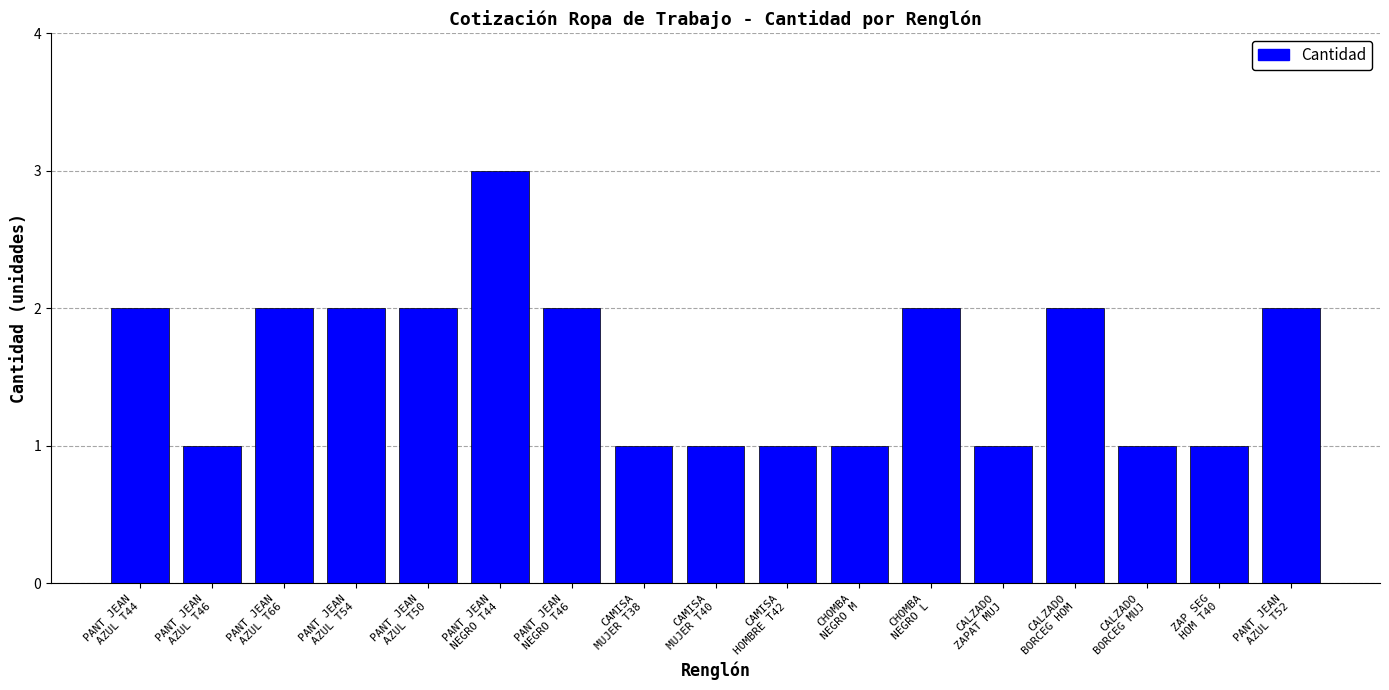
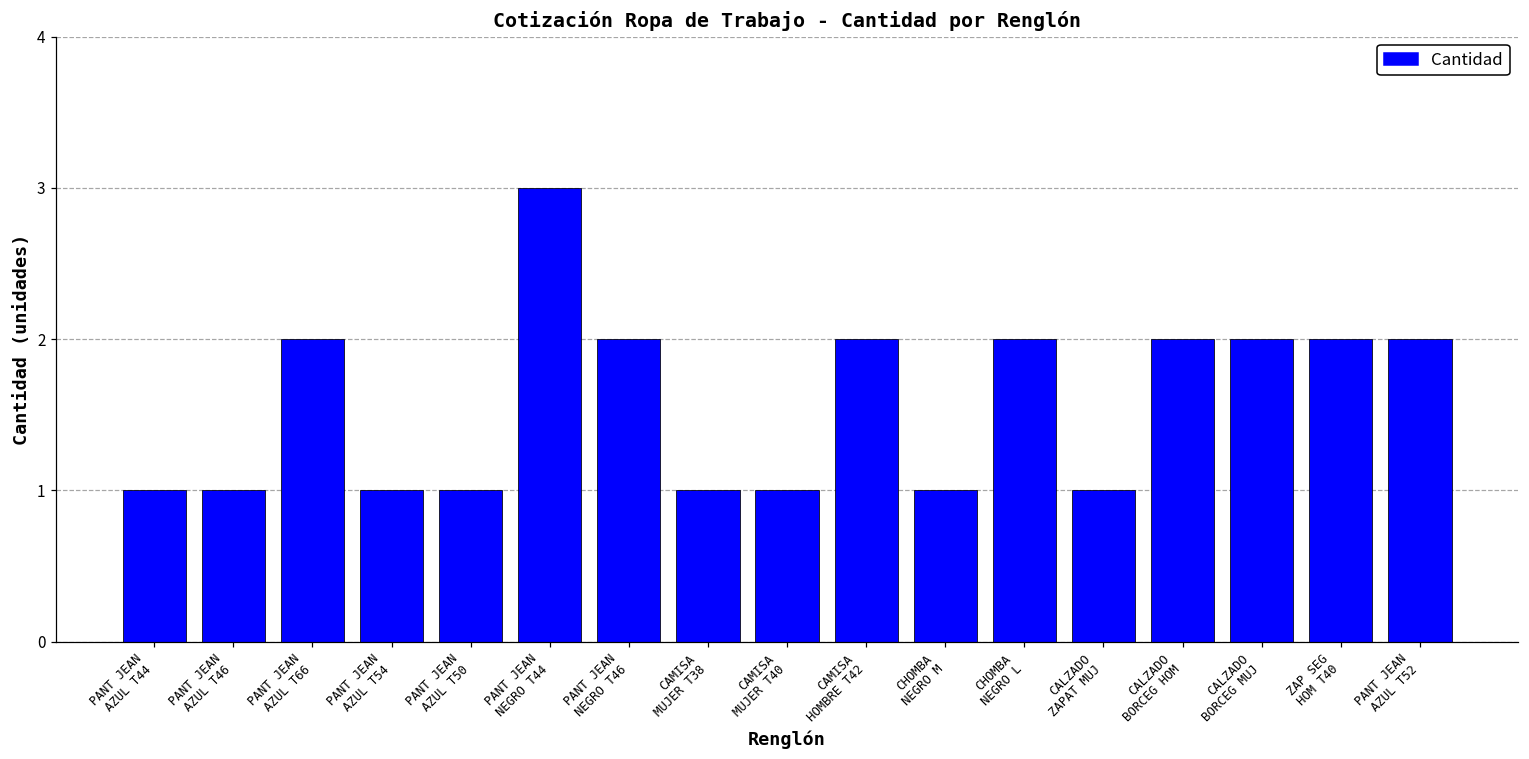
PANT JEAN AZUL T44: 2 -> 1
PANT JEAN AZUL T54: 2 -> 1
PANT JEAN AZUL T50: 2 -> 1
CAMISA HOMBRE T42: 1 -> 2
CALZADO BORCEG MUJ: 1 -> 2
ZAP SEG HOM T40: 1 -> 2
